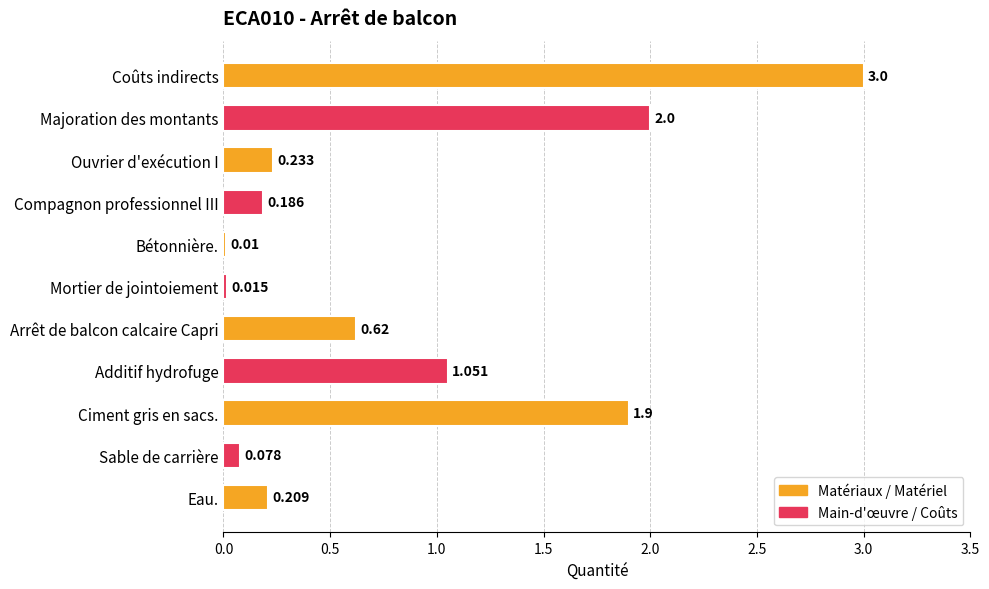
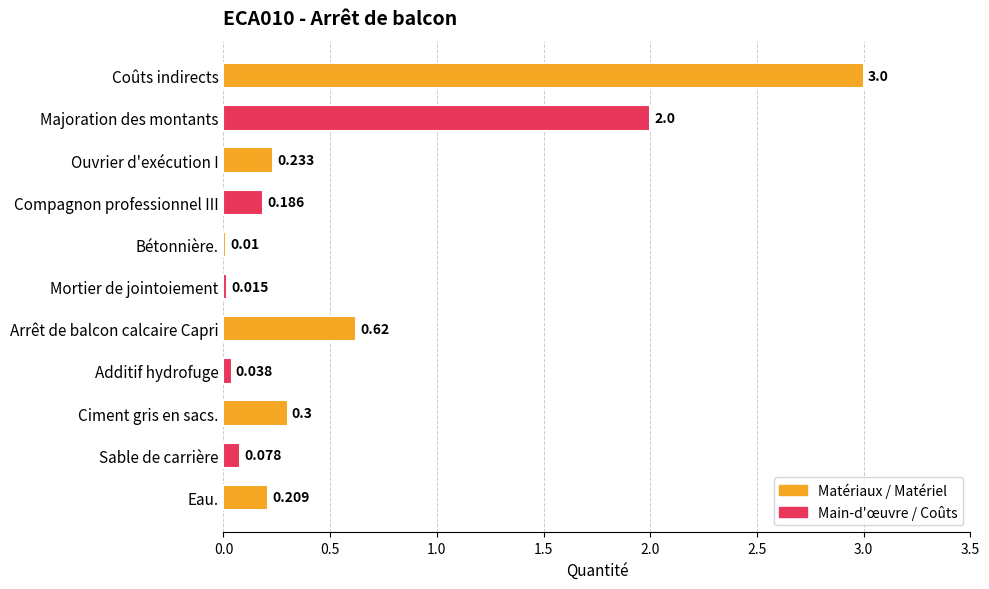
Additif hydrofuge: 1.051 -> 0.038
Ciment gris en sacs.: 1.9 -> 0.3
